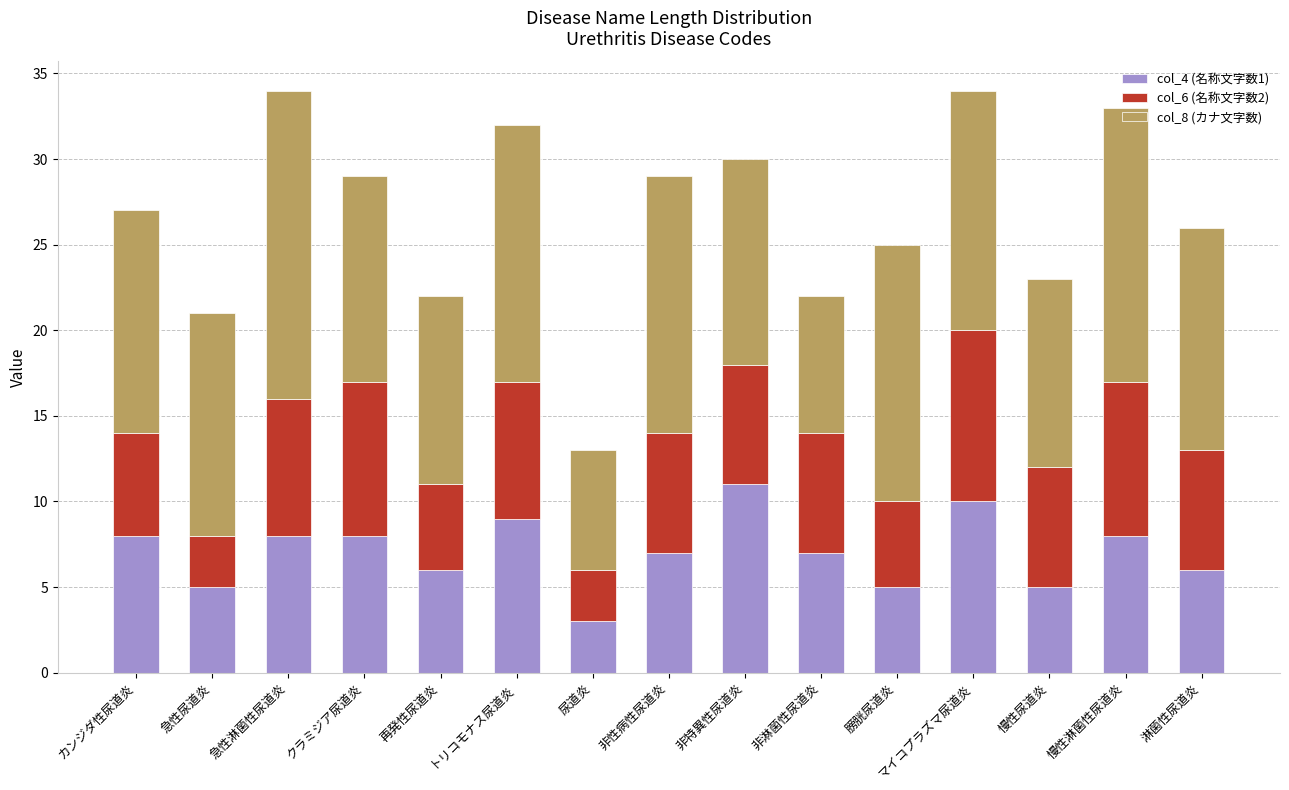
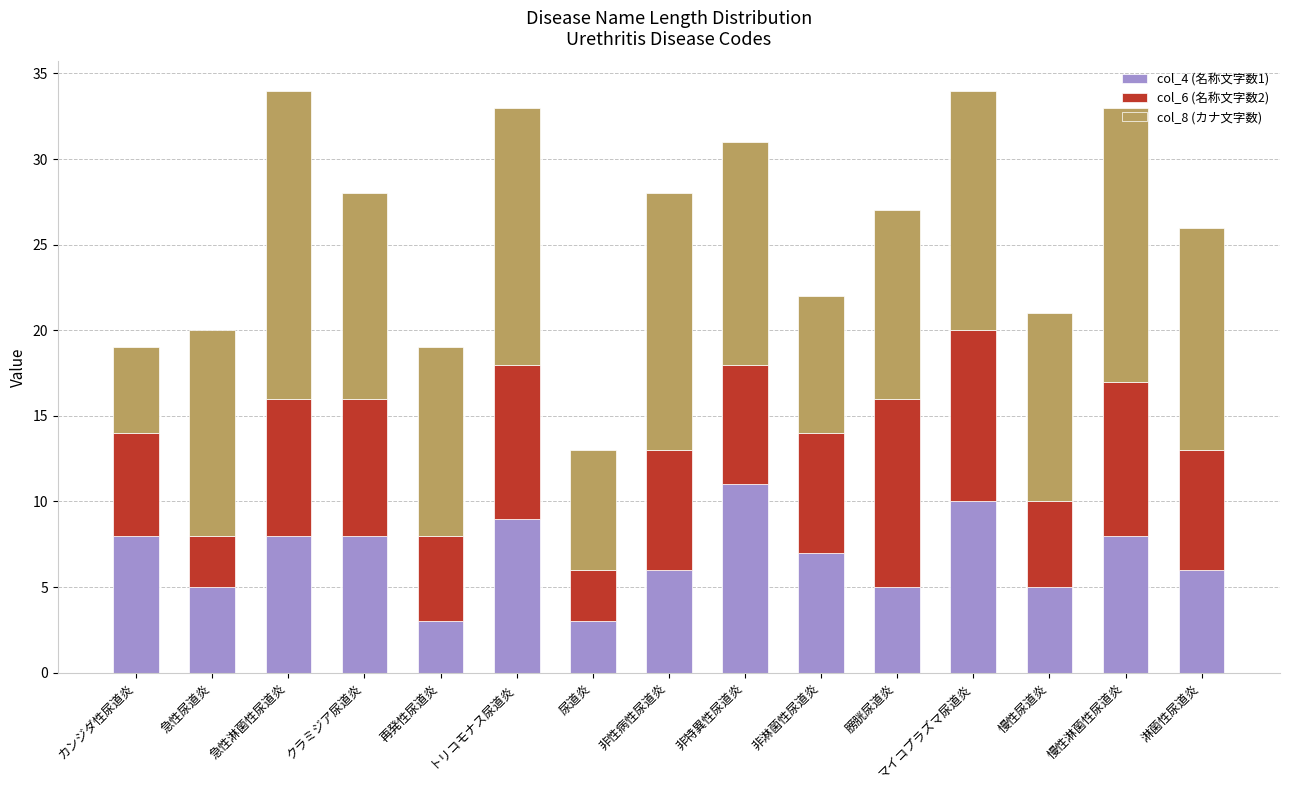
col_8 (カナ文字数), カンジダ性尿道炎: 13 -> 5
col_8 (カナ文字数), 急性尿道炎: 13 -> 12
col_6 (名称文字数2), クラミジア尿道炎: 9 -> 8
col_4 (名称文字数1), 再発性尿道炎: 6 -> 3
col_6 (名称文字数2), トリコモナス尿道炎: 8 -> 9
col_4 (名称文字数1), 非性病性尿道炎: 7 -> 6
col_8 (カナ文字数), 非特異性尿道炎: 12 -> 13
col_6 (名称文字数2), 膀胱尿道炎: 5 -> 11
col_8 (カナ文字数), 膀胱尿道炎: 15 -> 11
col_6 (名称文字数2), 慢性尿道炎: 7 -> 5
